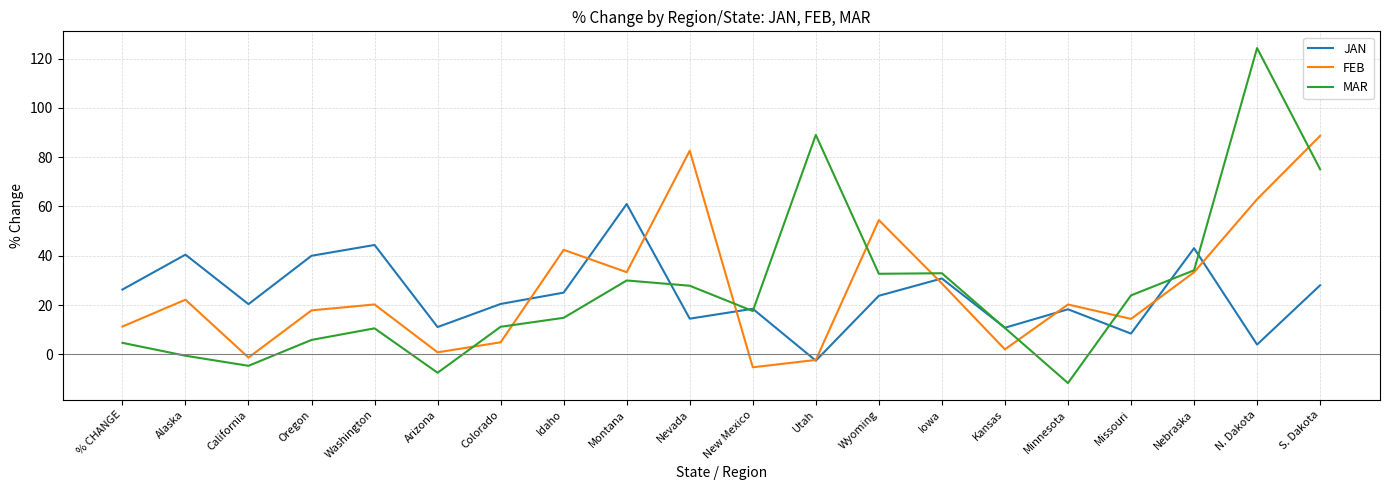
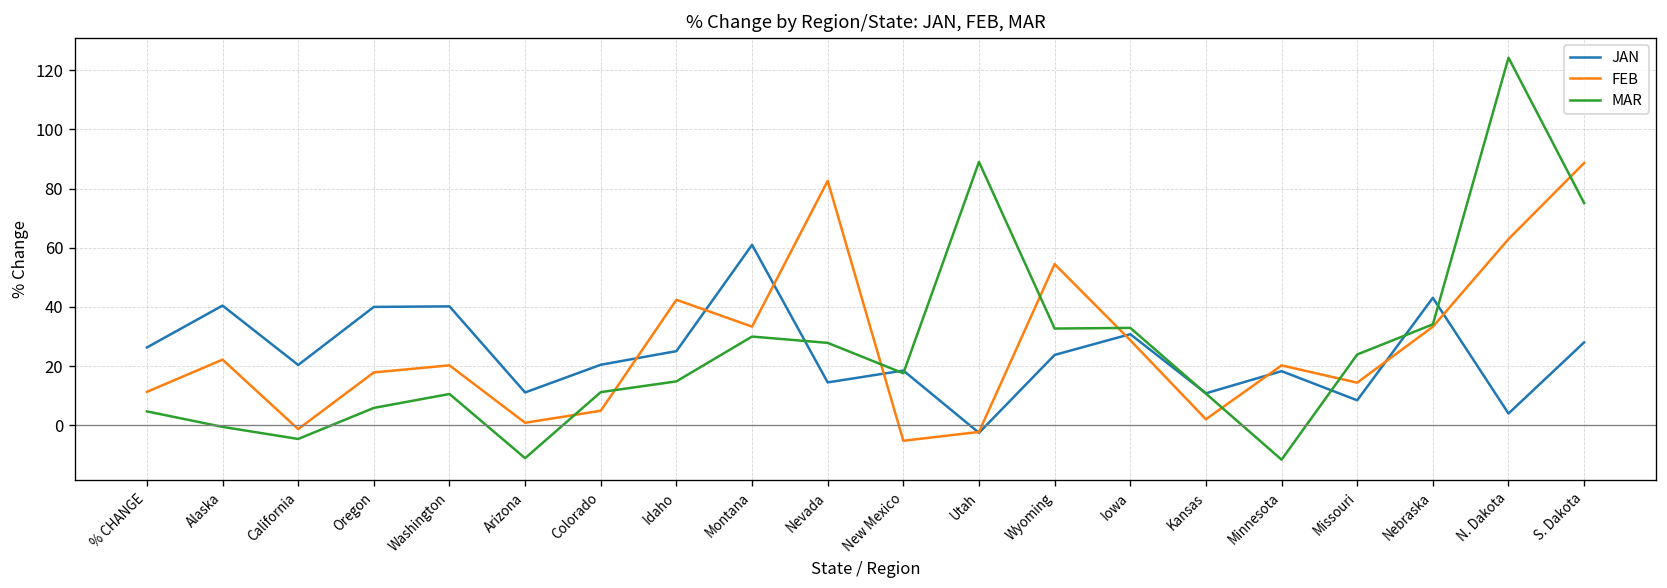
JAN, Washington: 44 -> 40
MAR, Arizona: -7 -> -11
